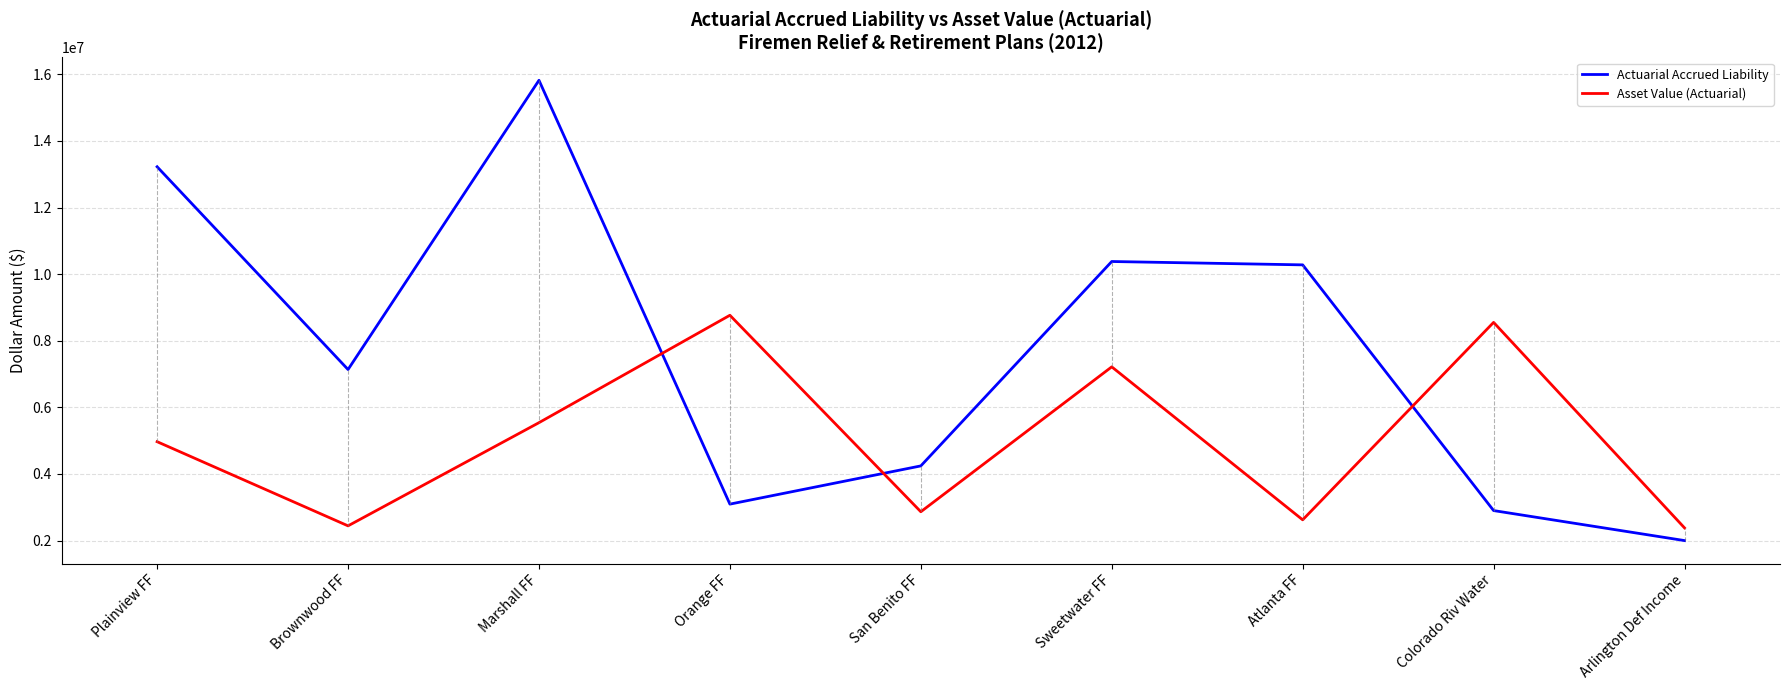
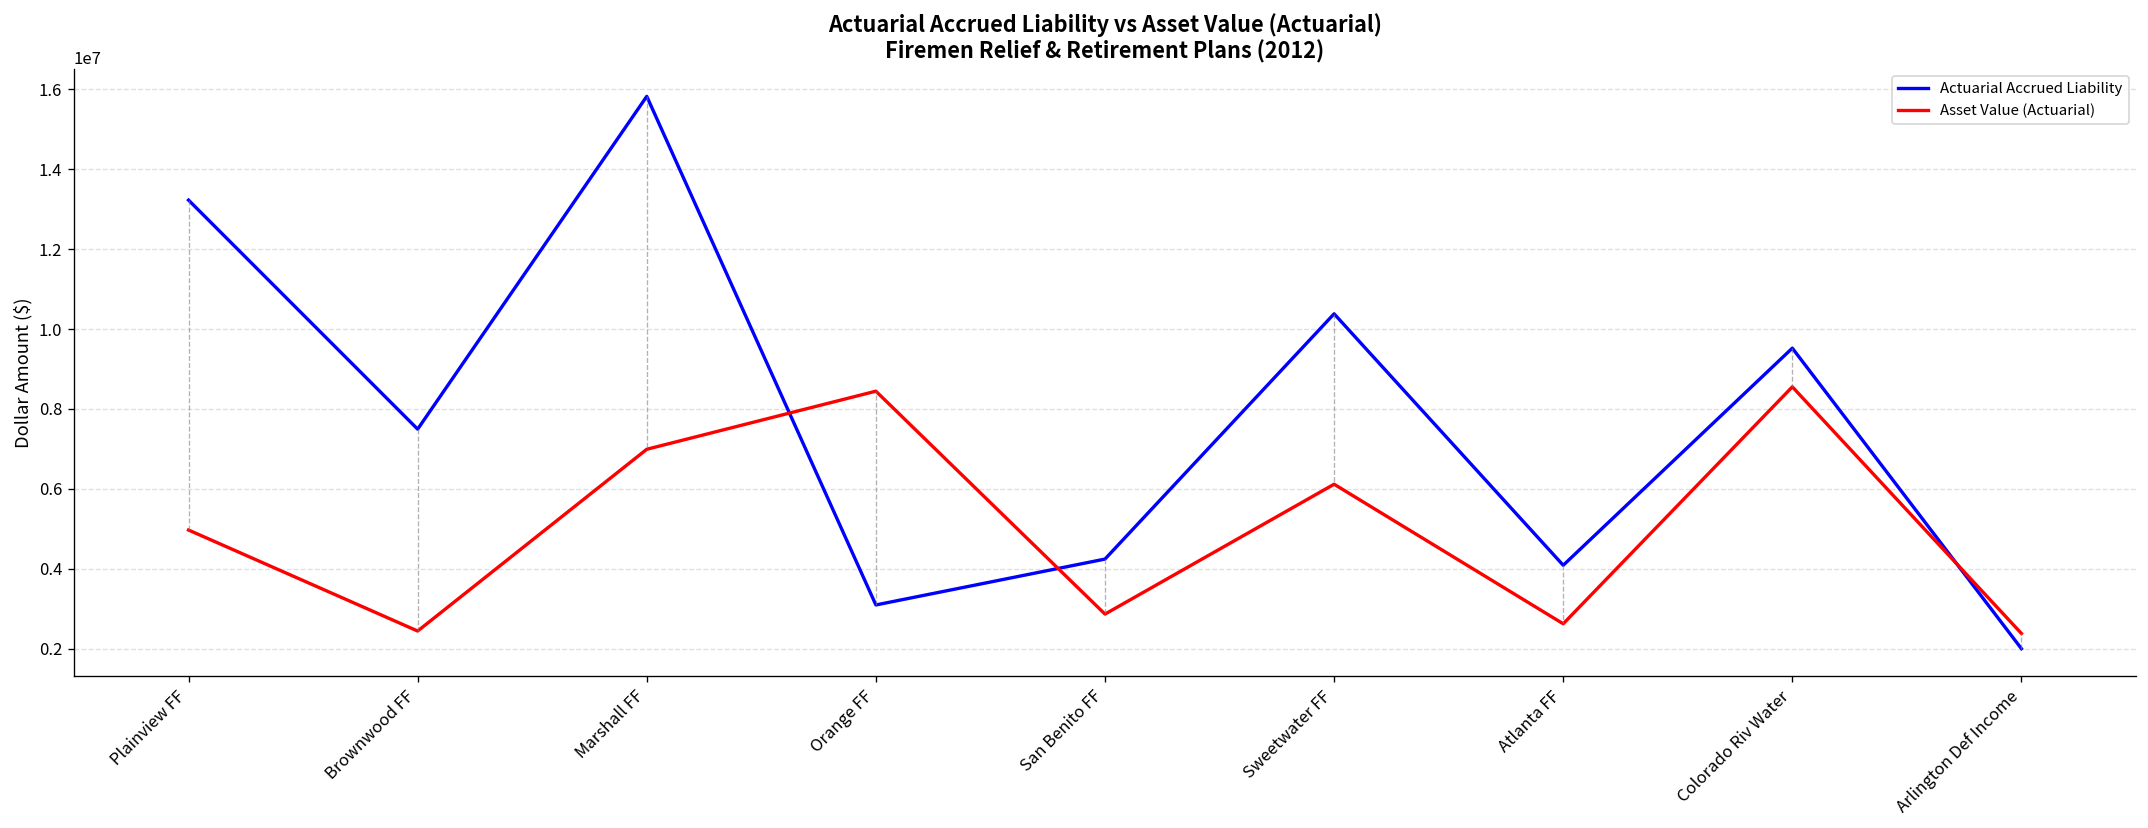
Actuarial Accrued Liability, Brownwood FF: 7100000 -> 7500000
Asset Value (Actuarial), Marshall FF: 5500000 -> 7000000
Asset Value (Actuarial), Orange FF: 8800000 -> 8400000
Asset Value (Actuarial), Sweetwater FF: 7200000 -> 6100000
Actuarial Accrued Liability, Atlanta FF: 10300000 -> 4100000
Actuarial Accrued Liability, Colorado Riv Water: 2900000 -> 9500000
